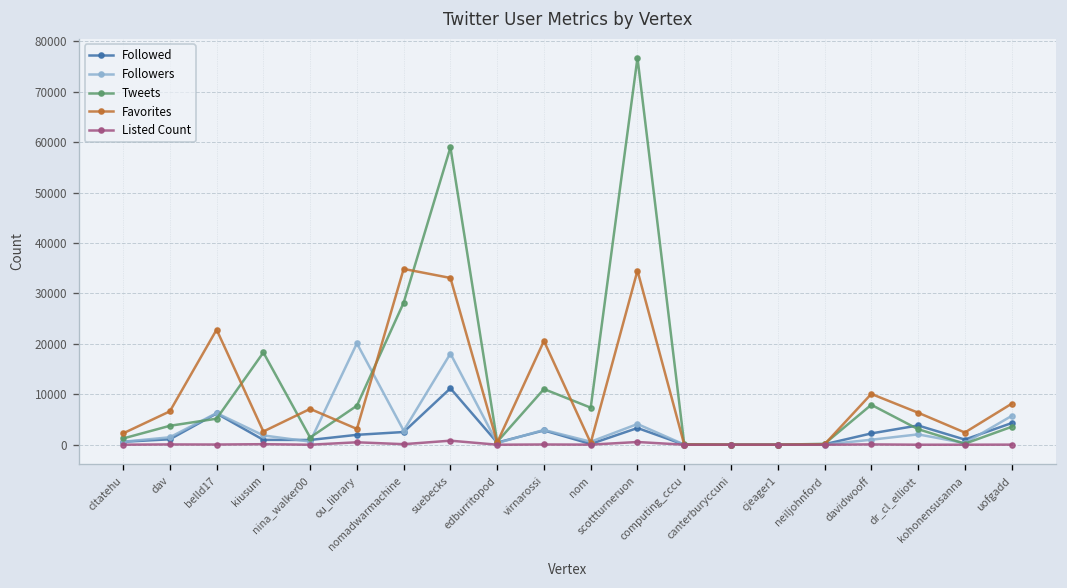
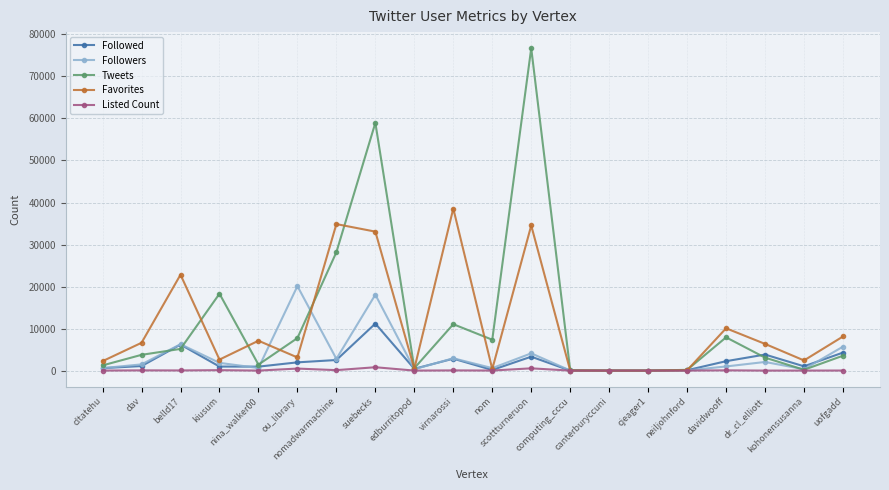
Favorites, virnarossi: 21000 -> 39000
